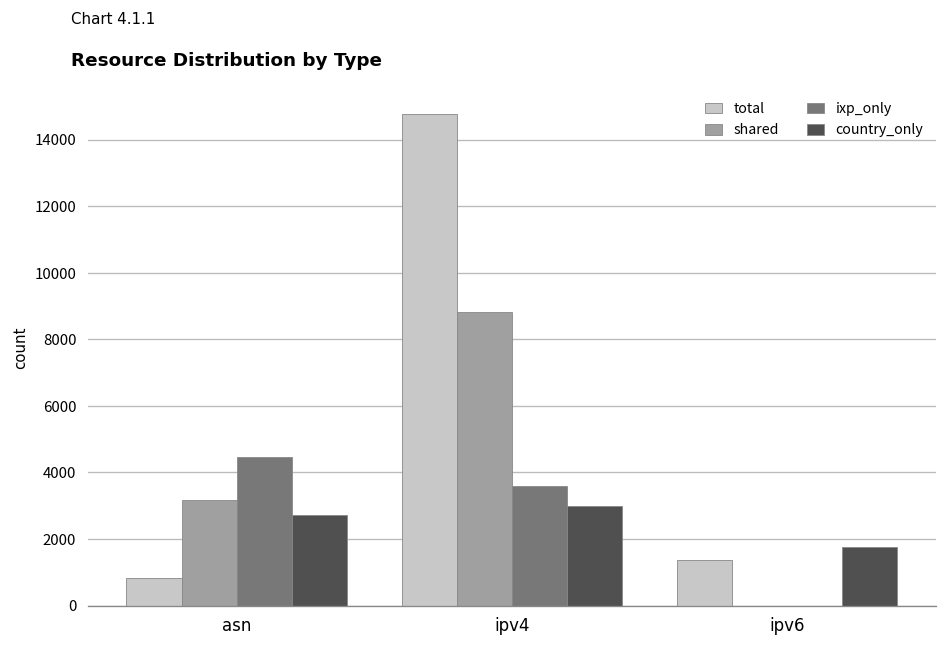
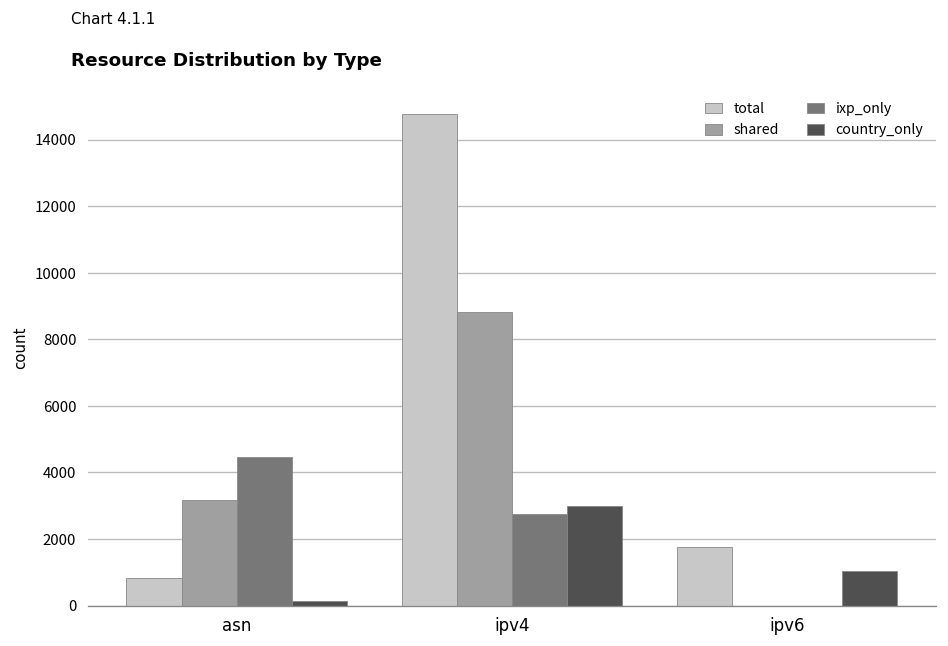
country_only, asn: 2700 -> 200
ixp_only, ipv4: 3600 -> 2800
total, ipv6: 1400 -> 1800
country_only, ipv6: 1800 -> 1000
